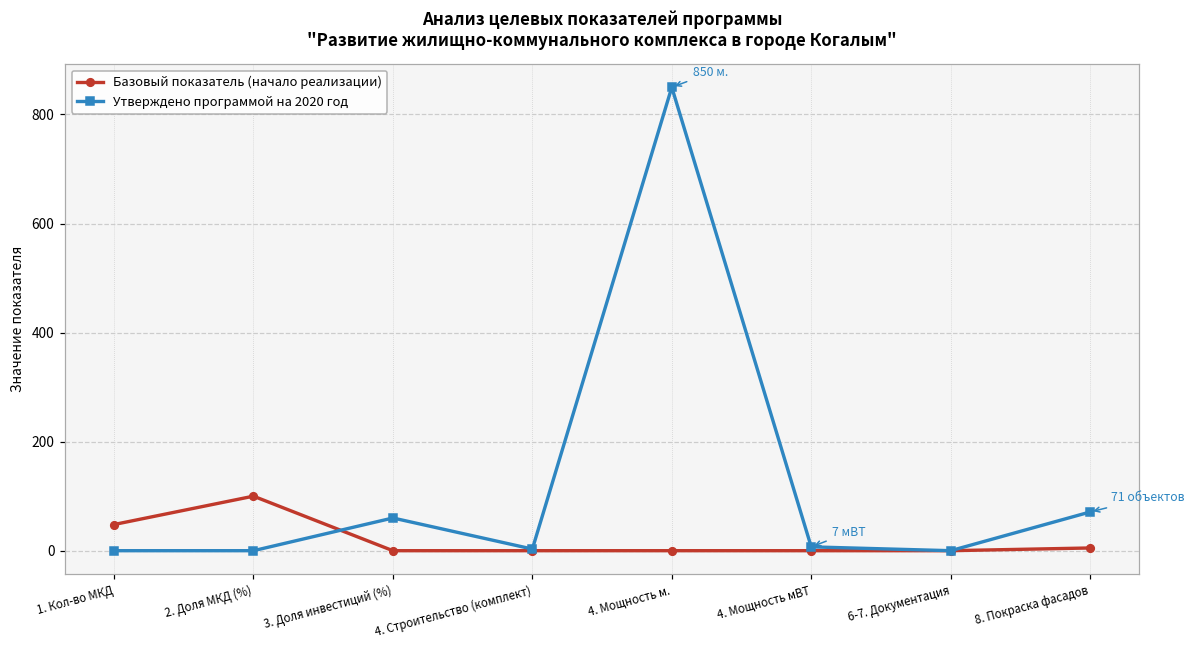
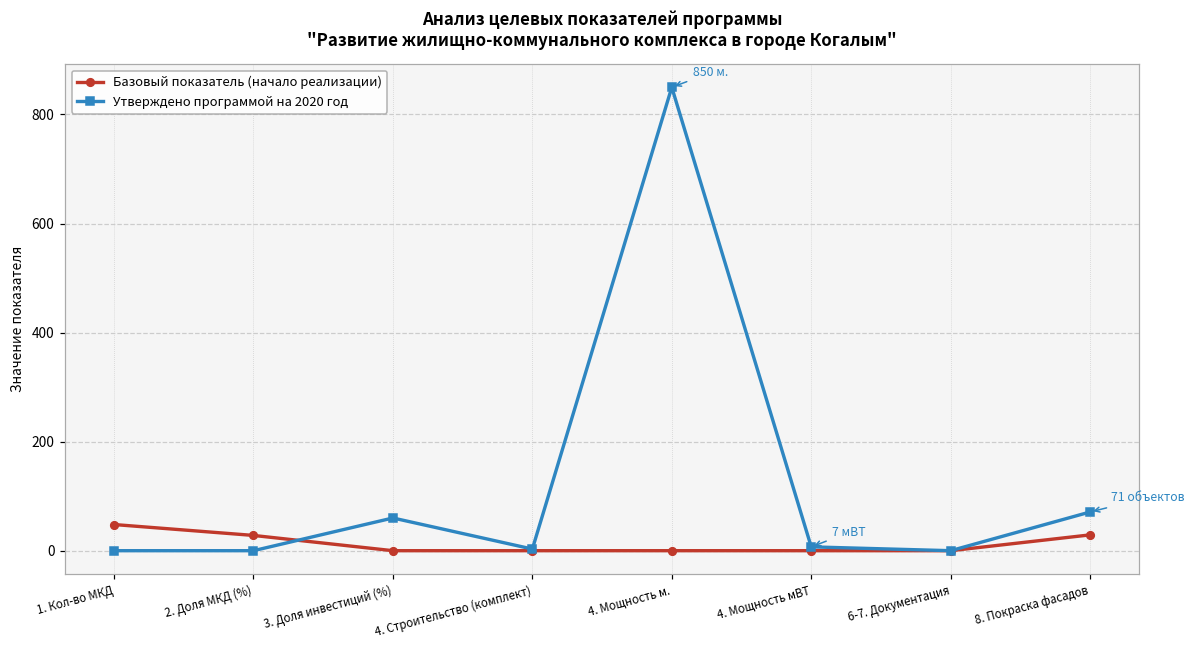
Базовый показатель (начало реализации), 2. Доля МКД (%): 100 -> 30
Базовый показатель (начало реализации), 8. Покраска фасадов: 10 -> 30
